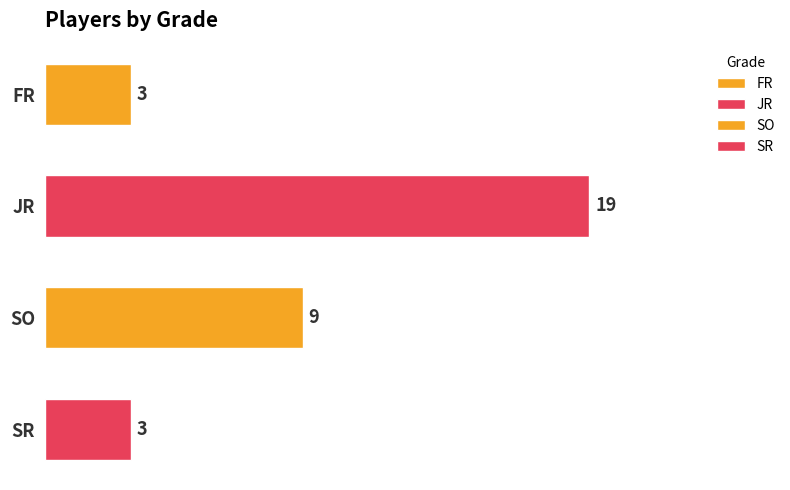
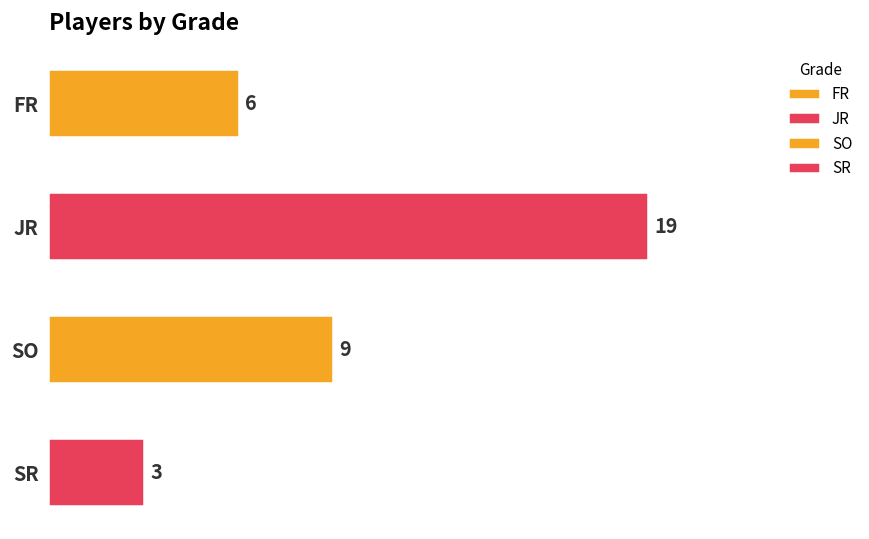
FR: 3 -> 6
